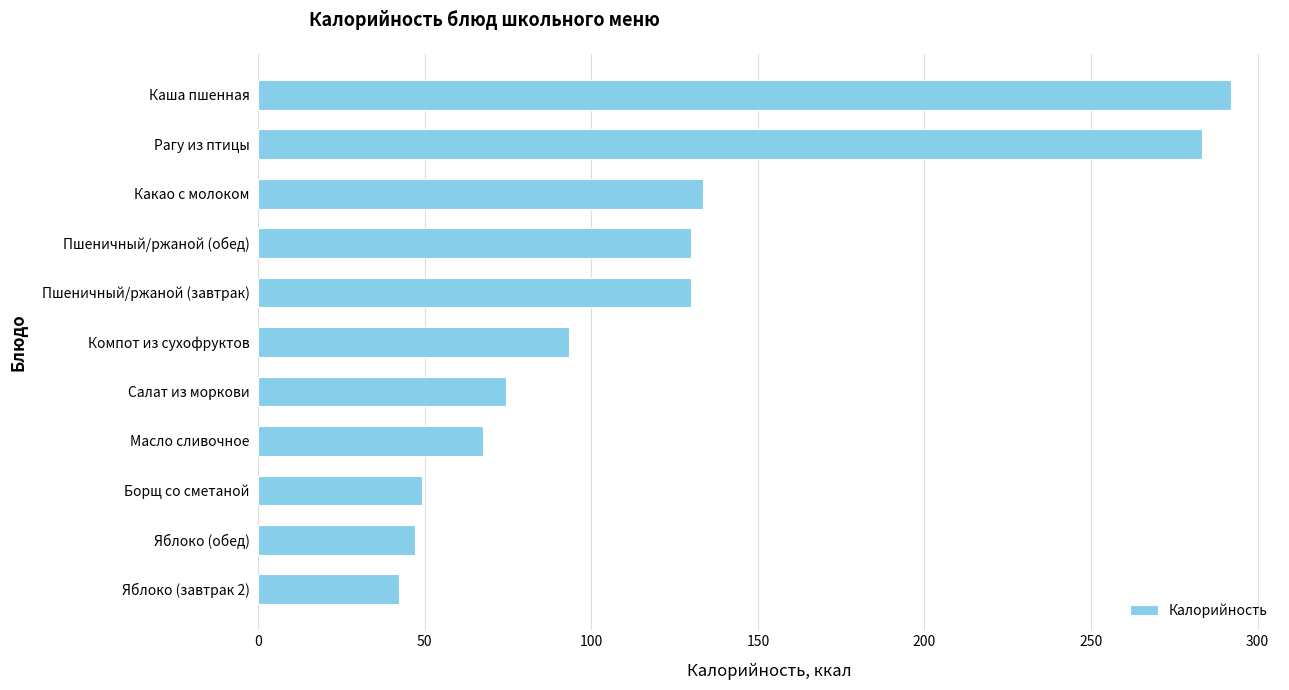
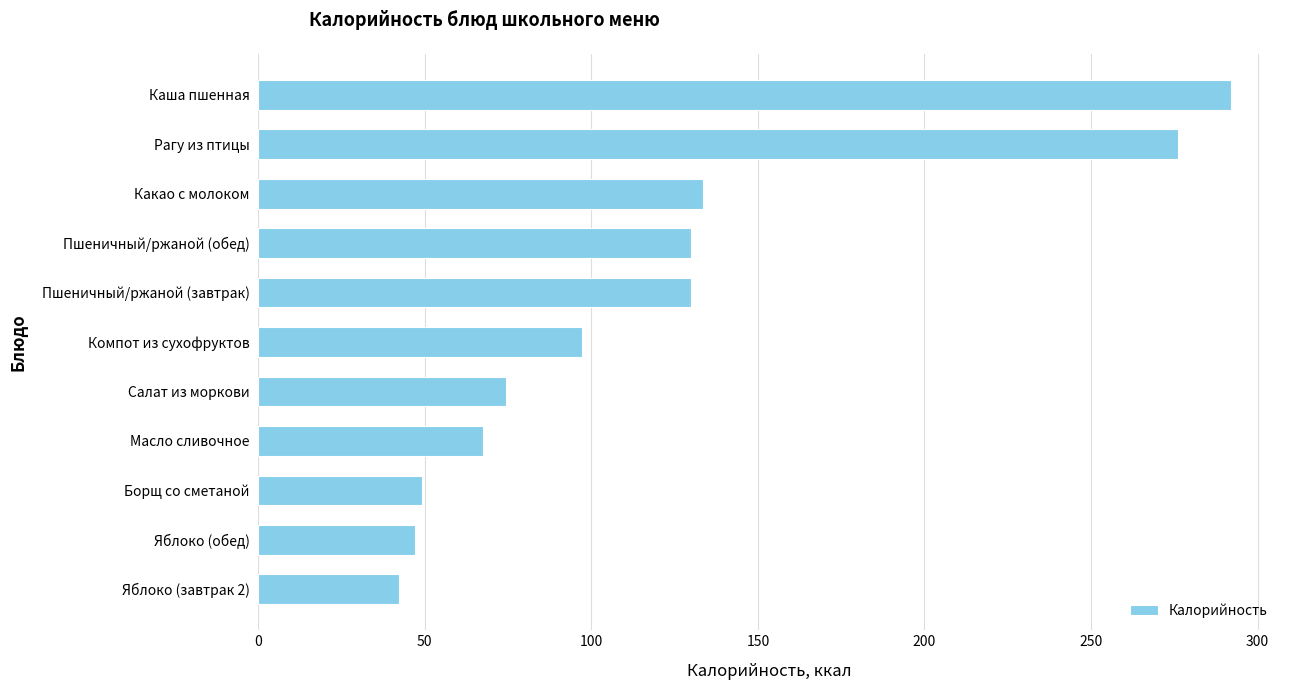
Рагу из птицы: 283 -> 276
Компот из сухофруктов: 93 -> 97
